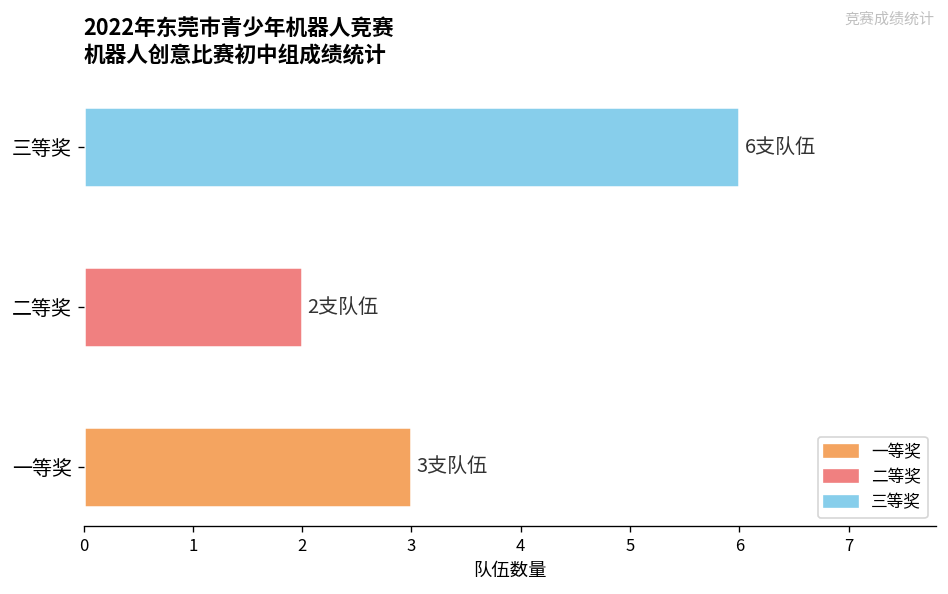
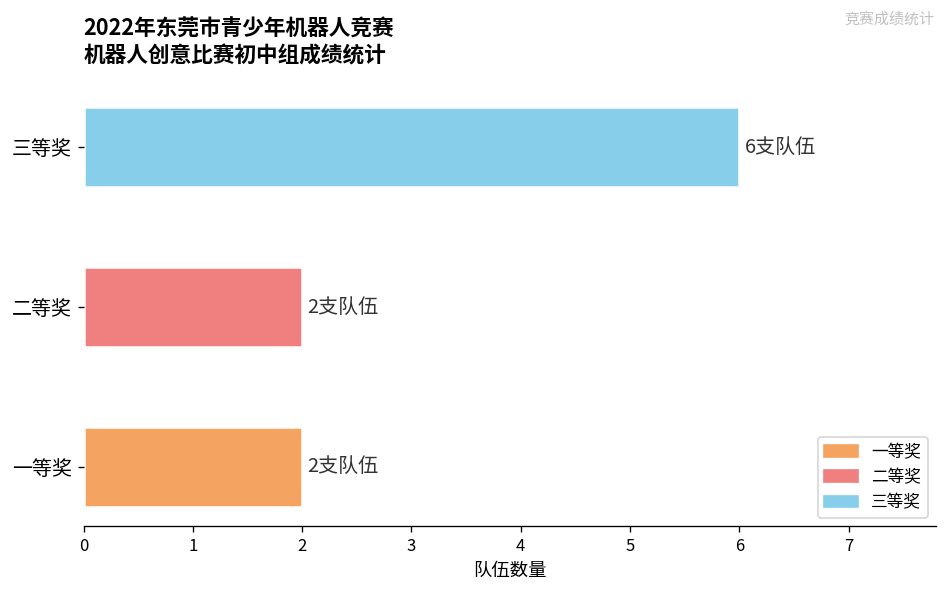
一等奖: 3 -> 2
